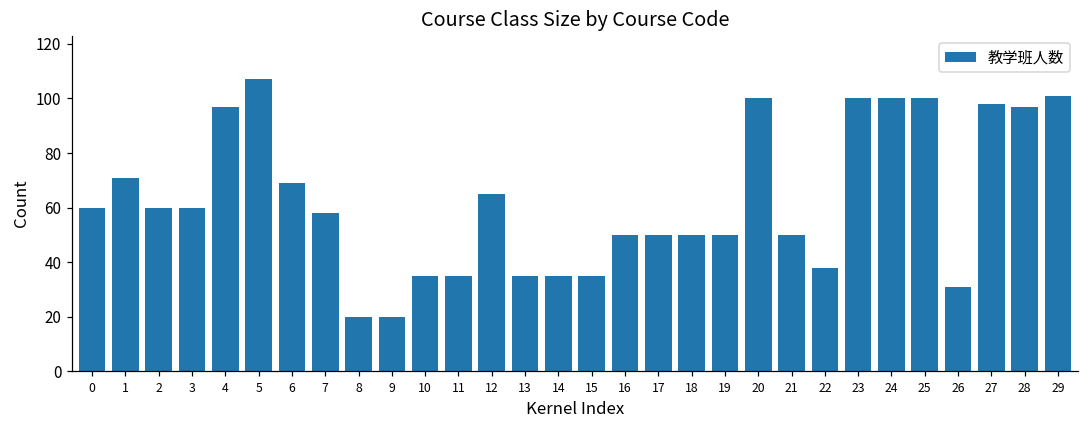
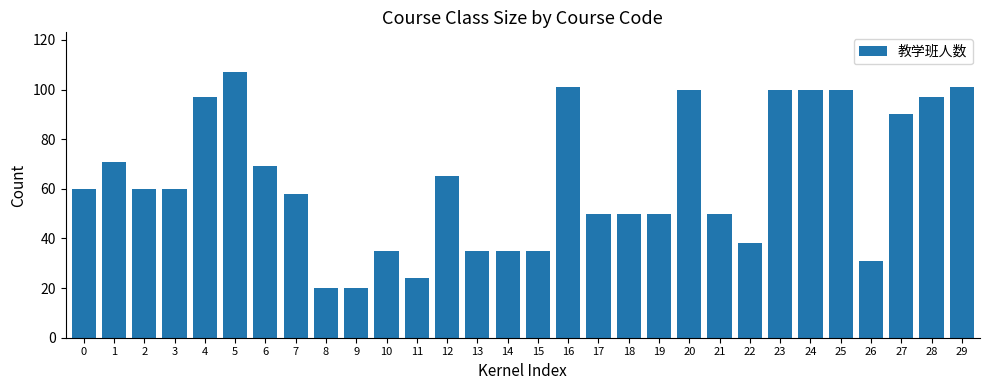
11: 35 -> 24
16: 50 -> 101
27: 98 -> 90
